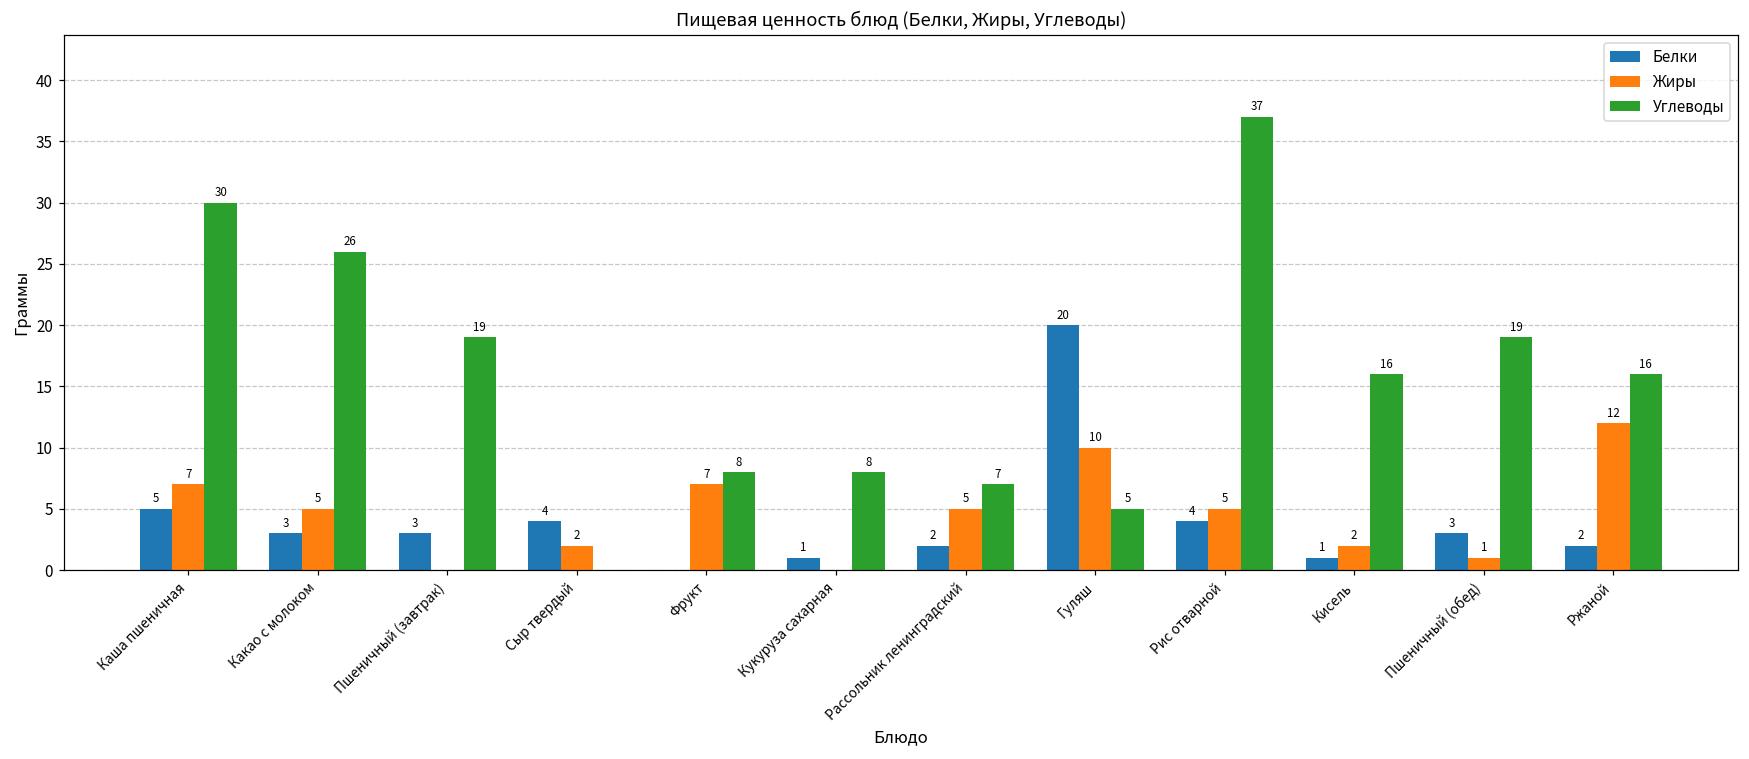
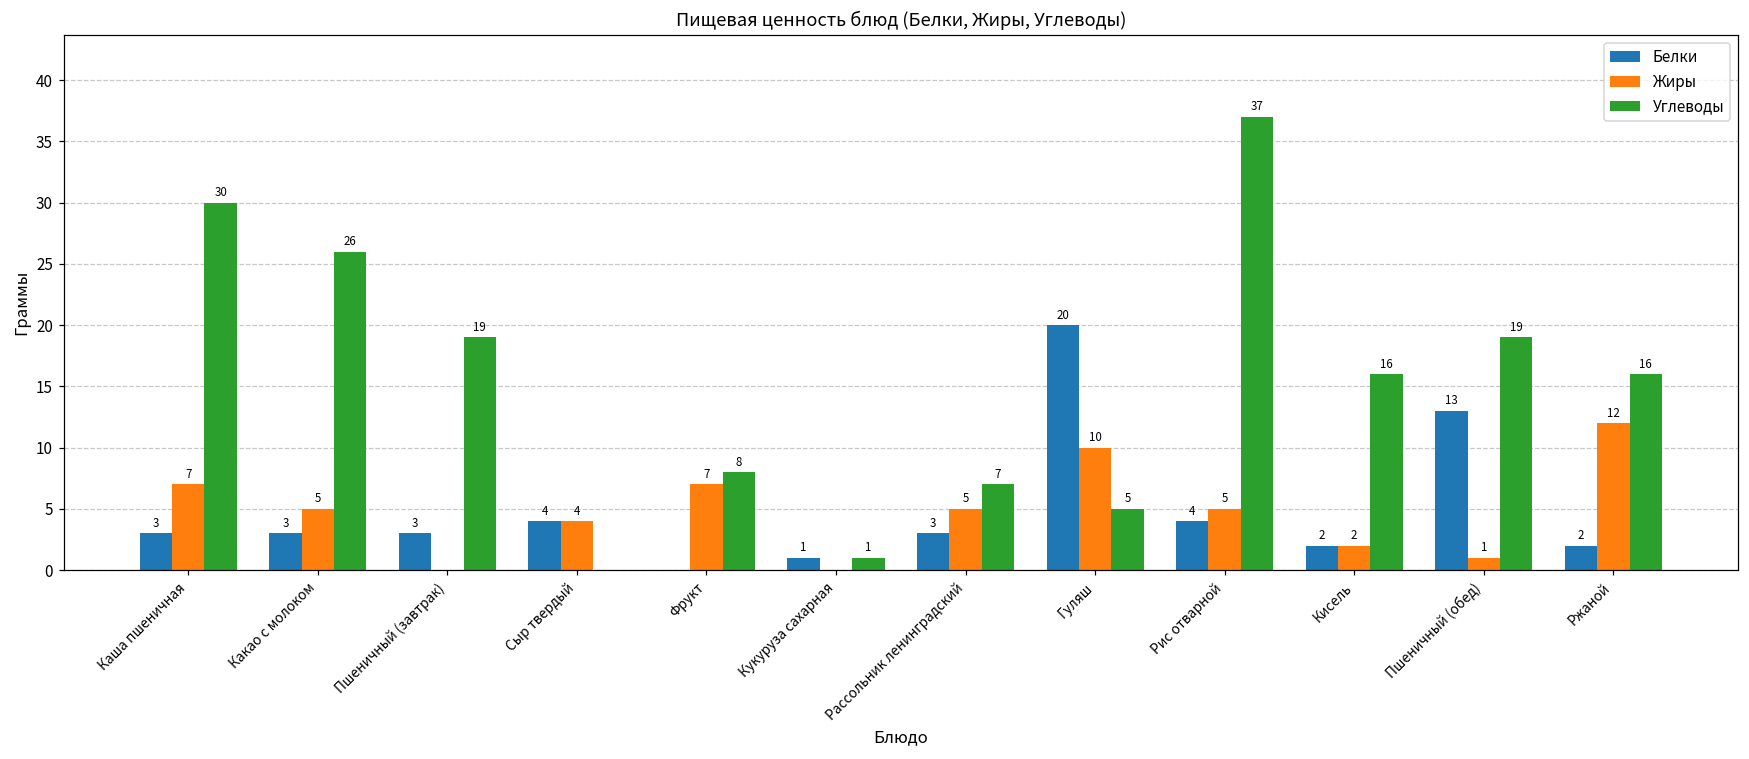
Белки, Каша пшеничная: 5 -> 3
Жиры, Сыр твердый: 2 -> 4
Углеводы, Кукуруза сахарная: 8 -> 1
Белки, Рассольник ленинградский: 2 -> 3
Белки, Кисель: 1 -> 2
Белки, Пшеничный (обед): 3 -> 13
